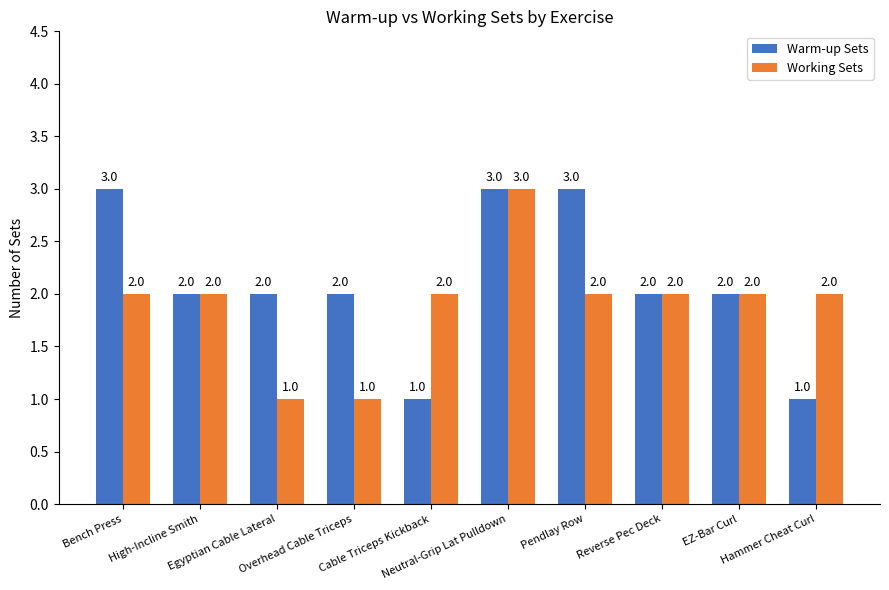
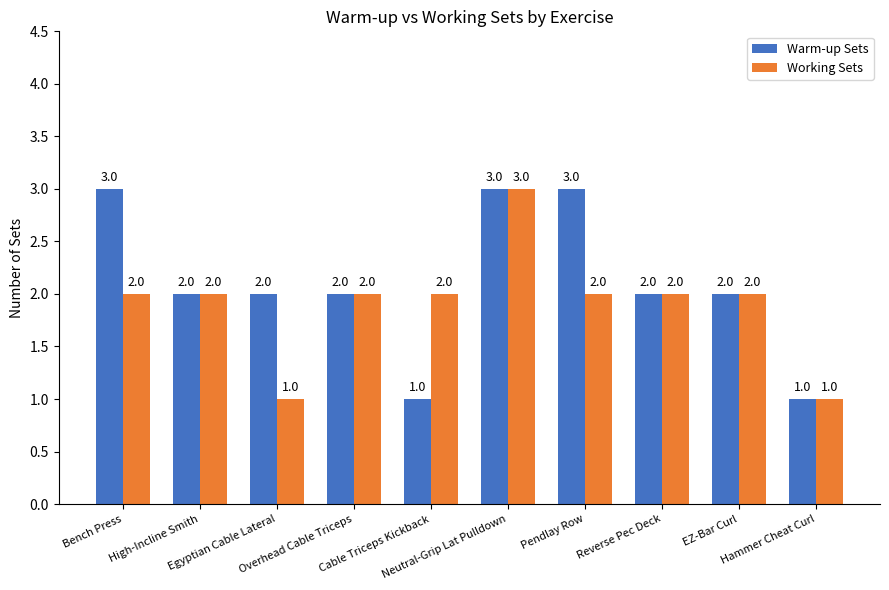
Working Sets, Overhead Cable Triceps: 1.0 -> 2.0
Working Sets, Hammer Cheat Curl: 2.0 -> 1.0
